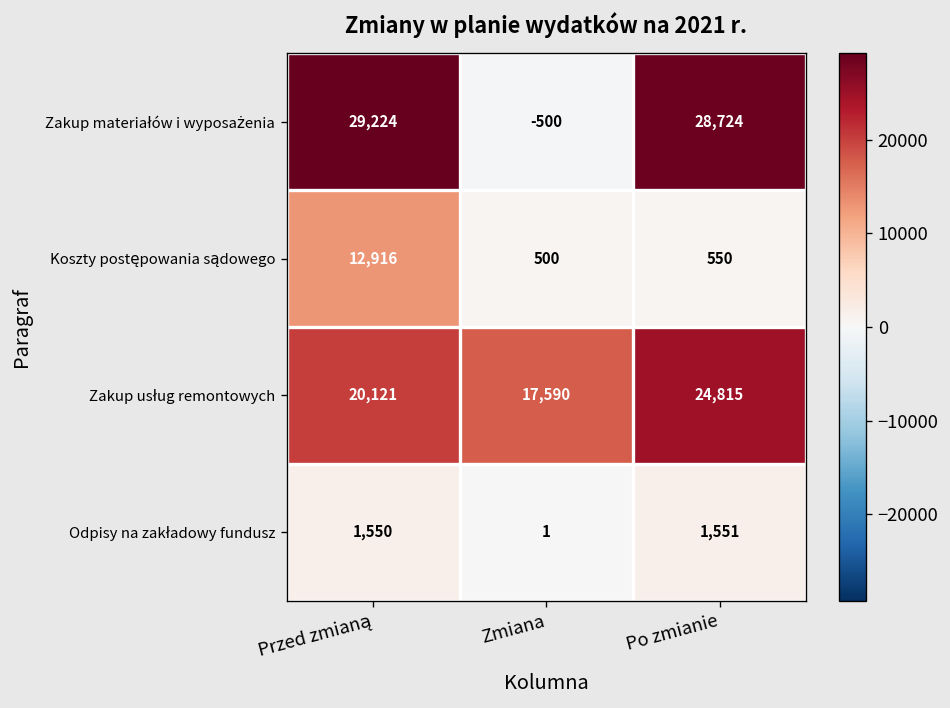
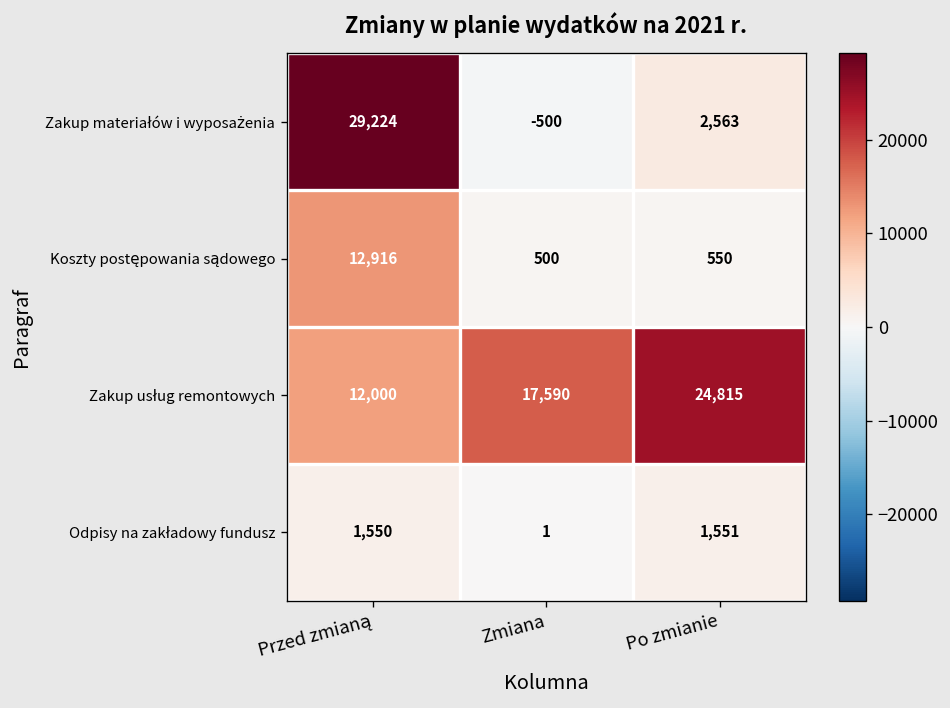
Zakup materiałów i wyposażenia, Po zmianie: 28,724 -> 2,563
Zakup usług remontowych, Przed zmianą: 20,121 -> 12,000
